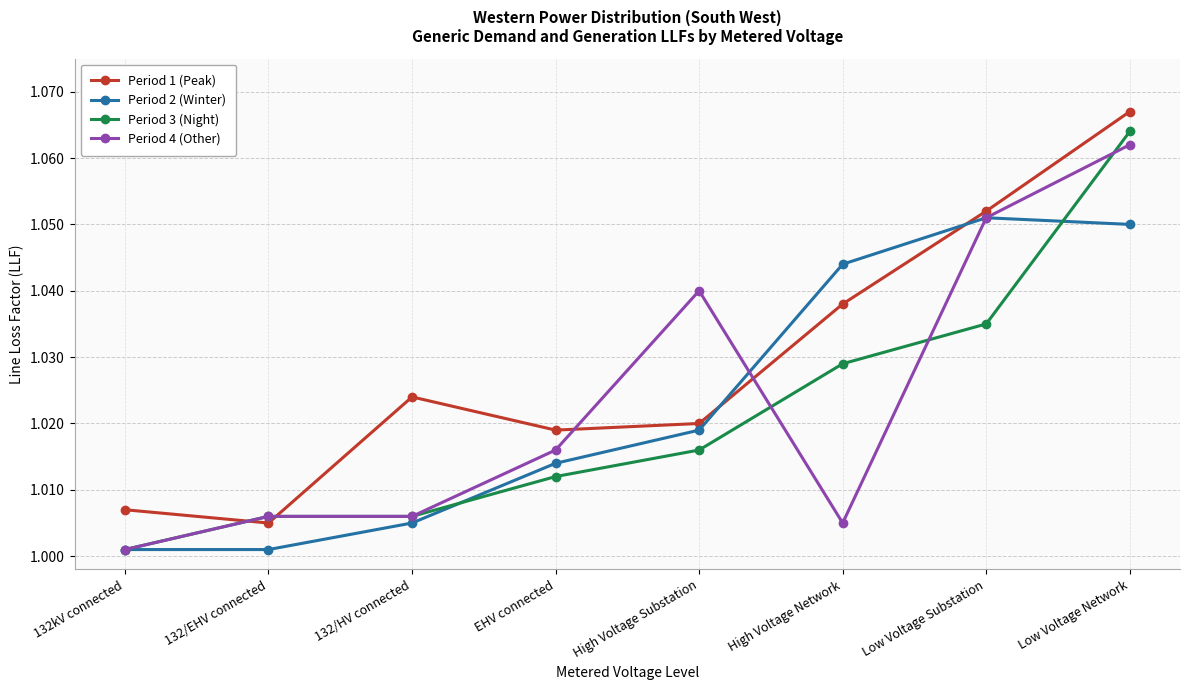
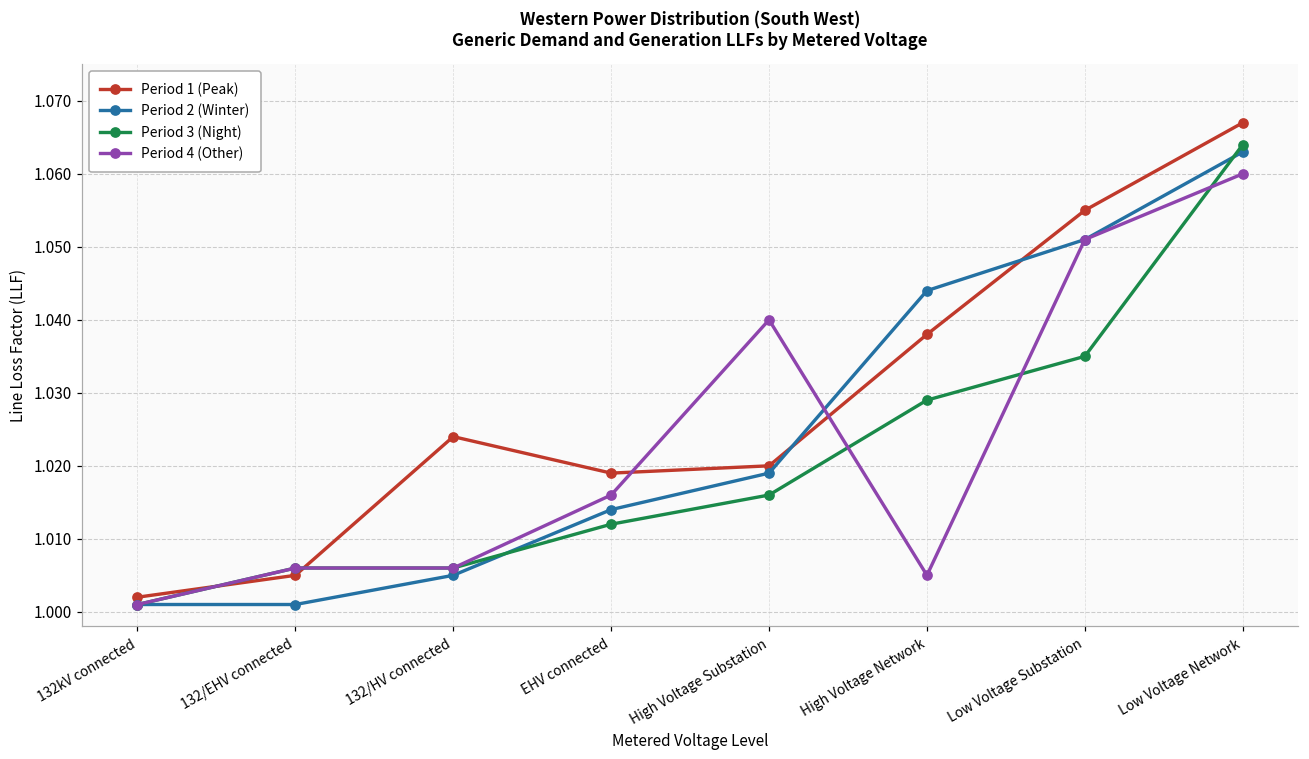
Period 1 (Peak), 132kV connected: 1.007 -> 1.002
Period 1 (Peak), Low Voltage Substation: 1.052 -> 1.055
Period 2 (Winter), Low Voltage Network: 1.050 -> 1.063
Period 4 (Other), Low Voltage Network: 1.062 -> 1.060
